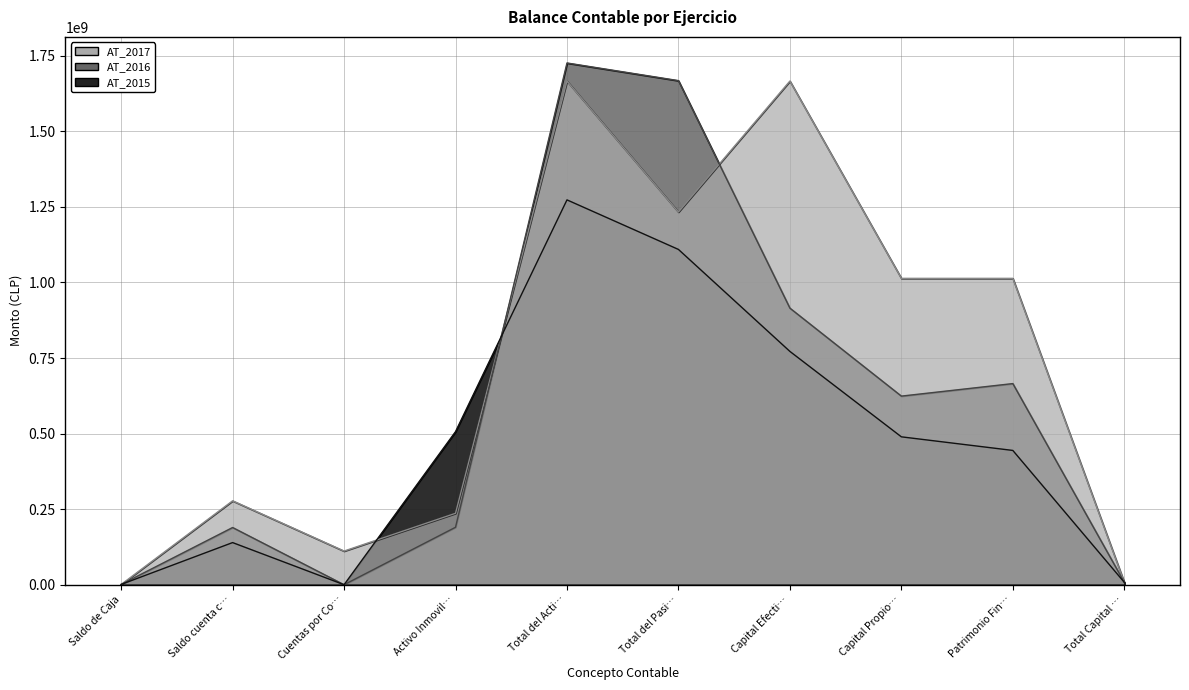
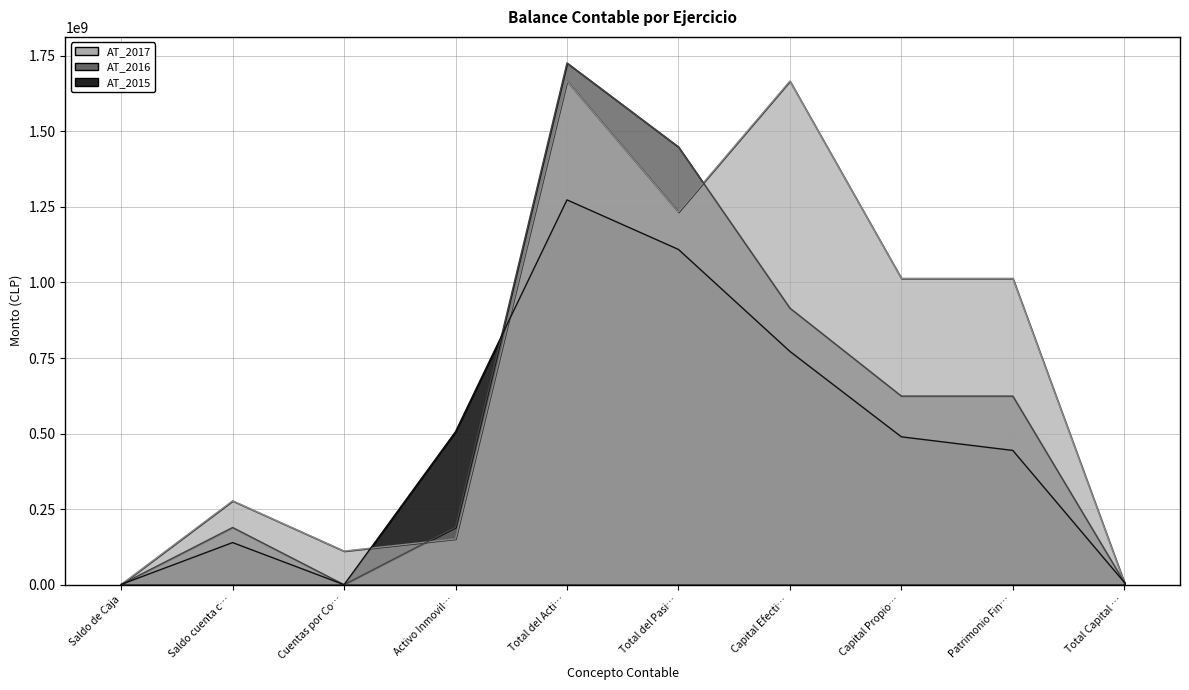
AT_2017, Activo Inmovil…: 240000000 -> 150000000
AT_2016, Total del Pasi…: 1670000000 -> 1450000000
AT_2016, Patrimonio Fin…: 670000000 -> 620000000
